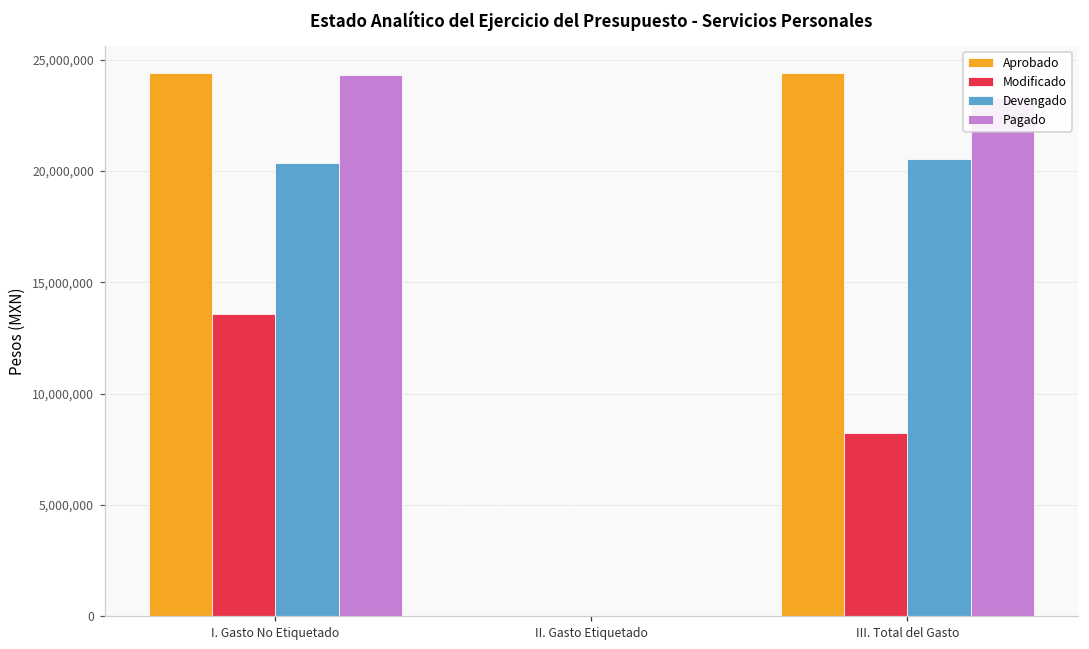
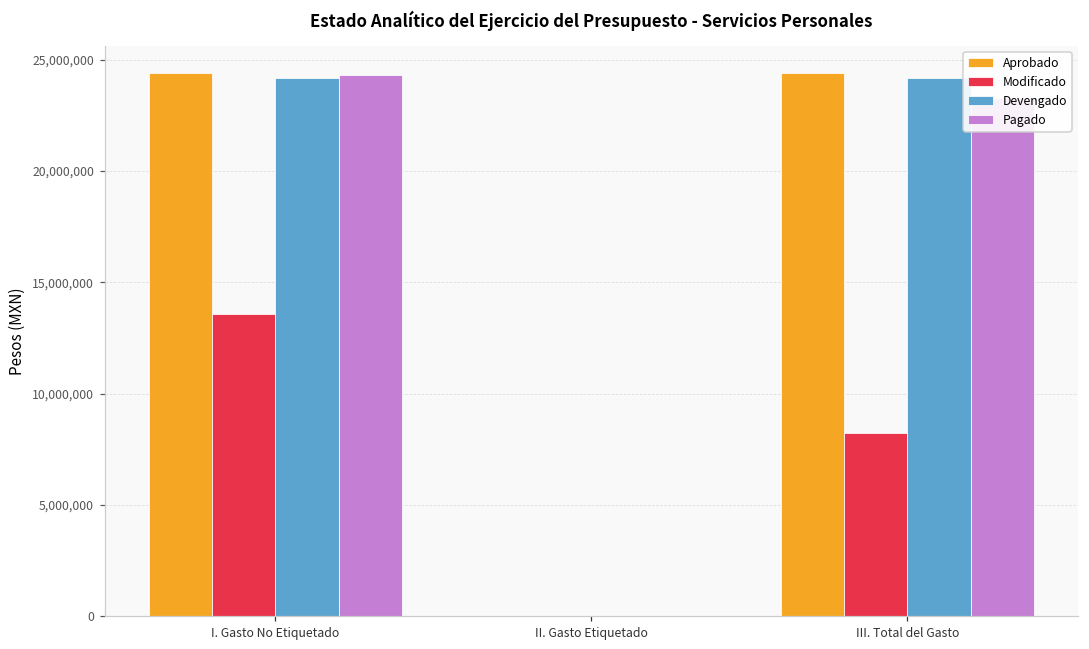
Devengado, I. Gasto No Etiquetado: 20,400,000 -> 24,200,000
Devengado, III. Total del Gasto: 20,600,000 -> 24,200,000
